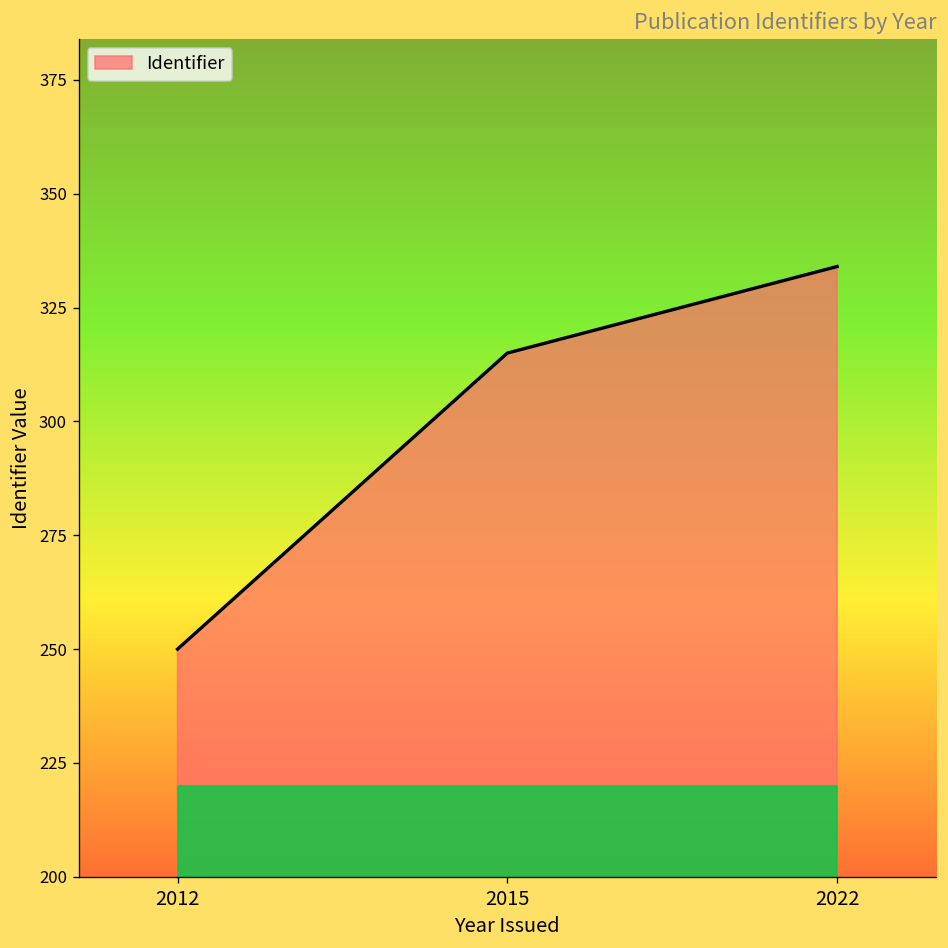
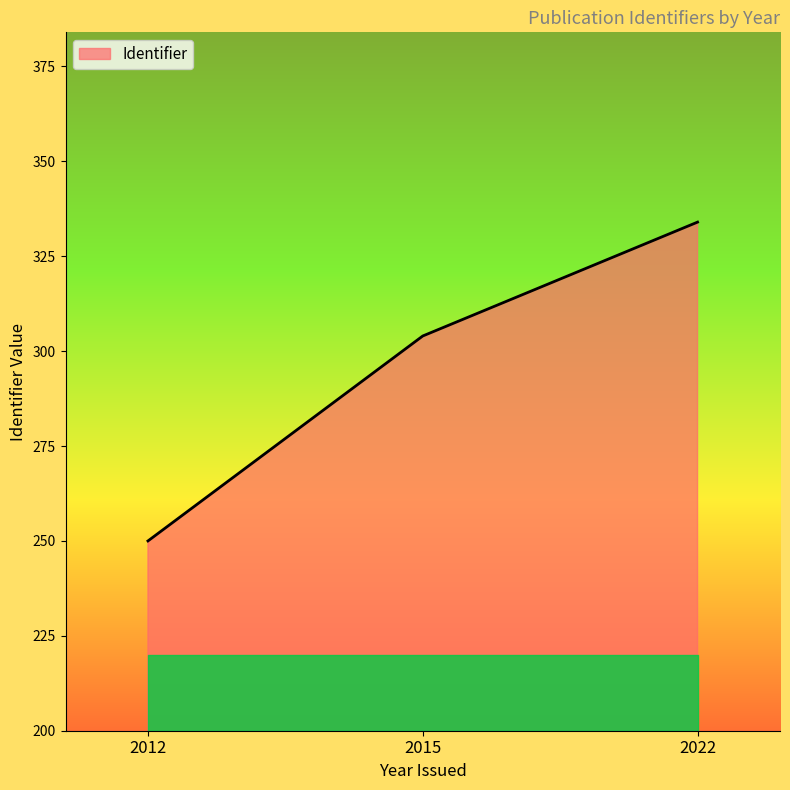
Identifier, 2015: 315 -> 304
